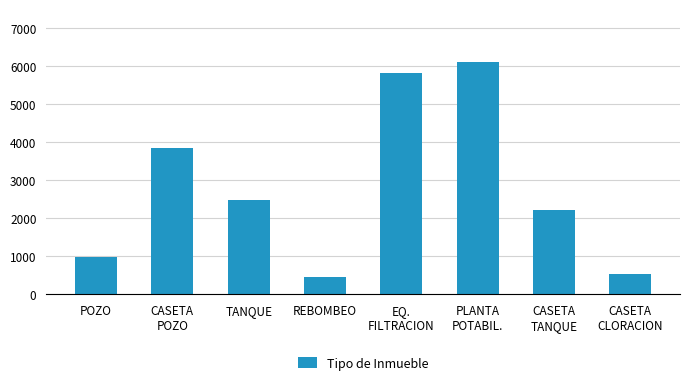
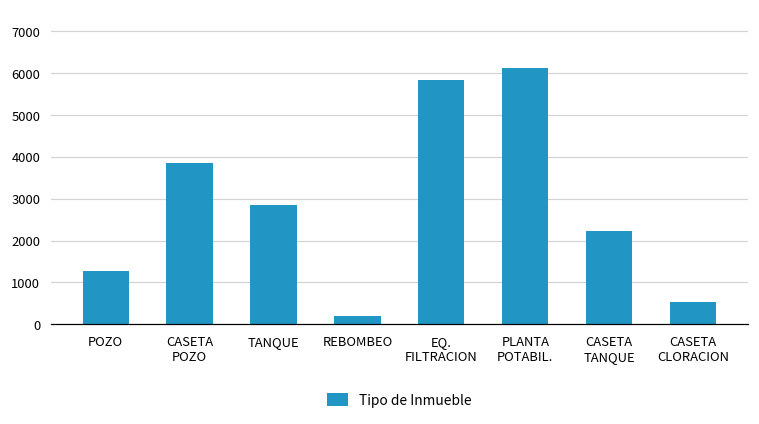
POZO: 1000 -> 1300
TANQUE: 2500 -> 2800
REBOMBEO: 500 -> 200
